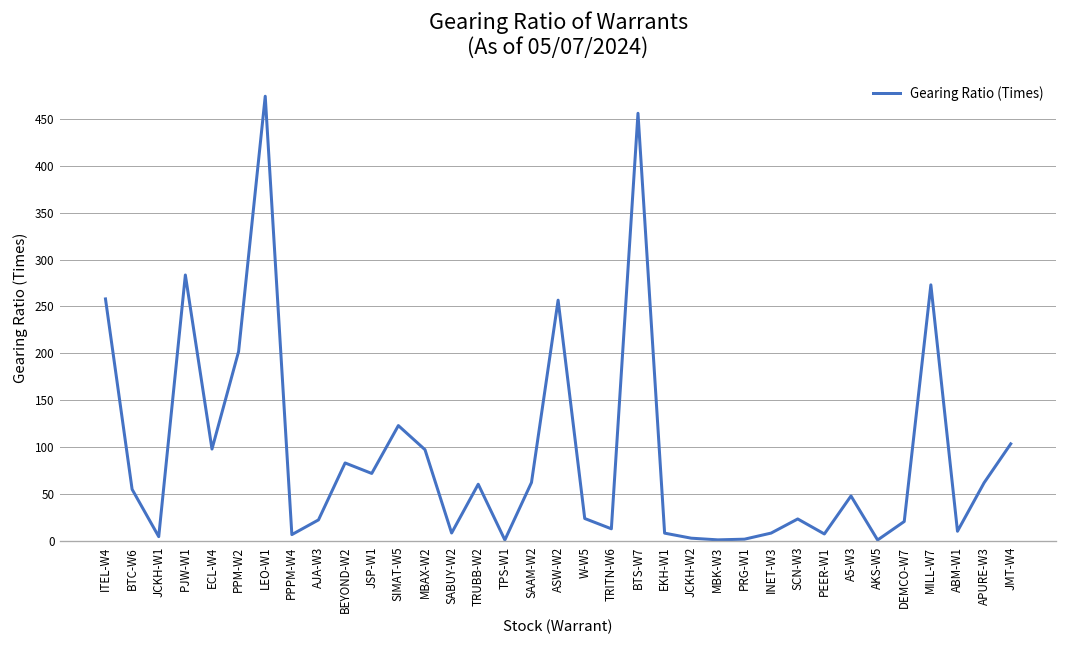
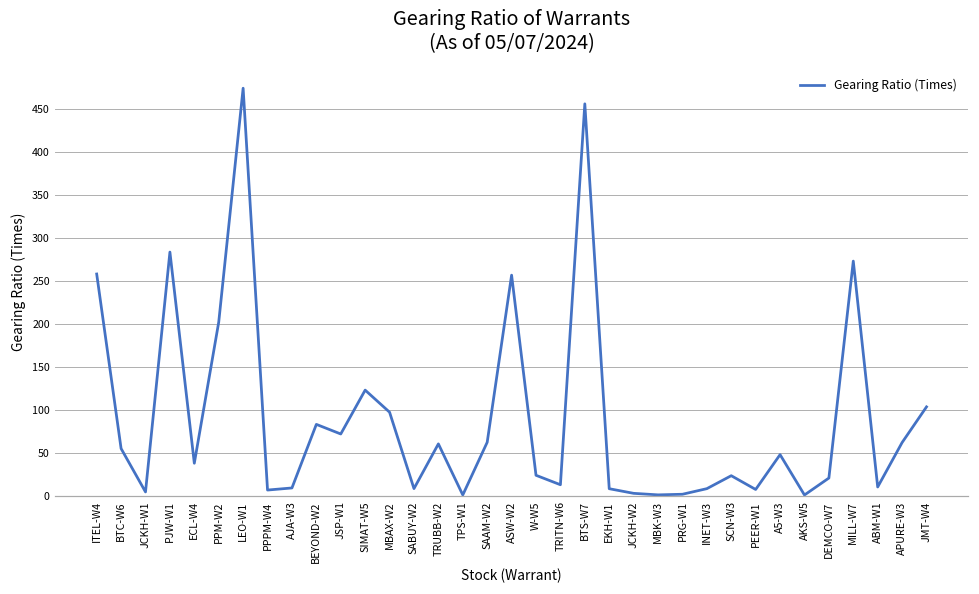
ECL-W4: 100 -> 40
AJA-W3: 20 -> 10
